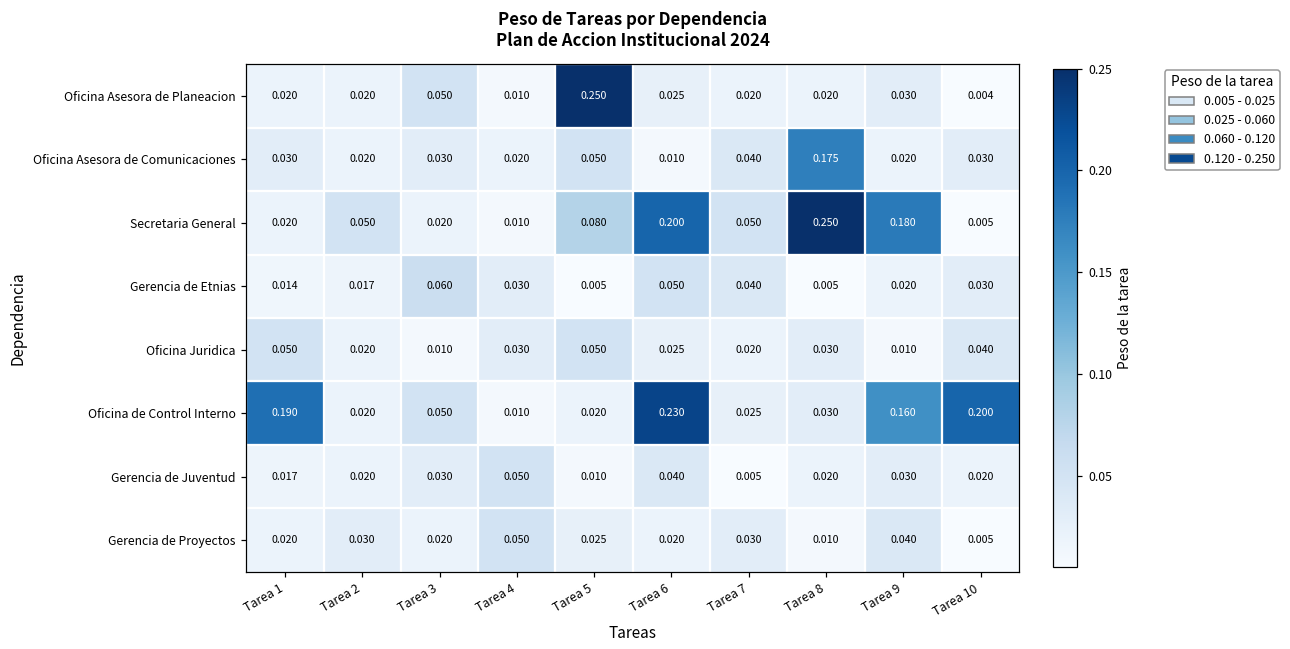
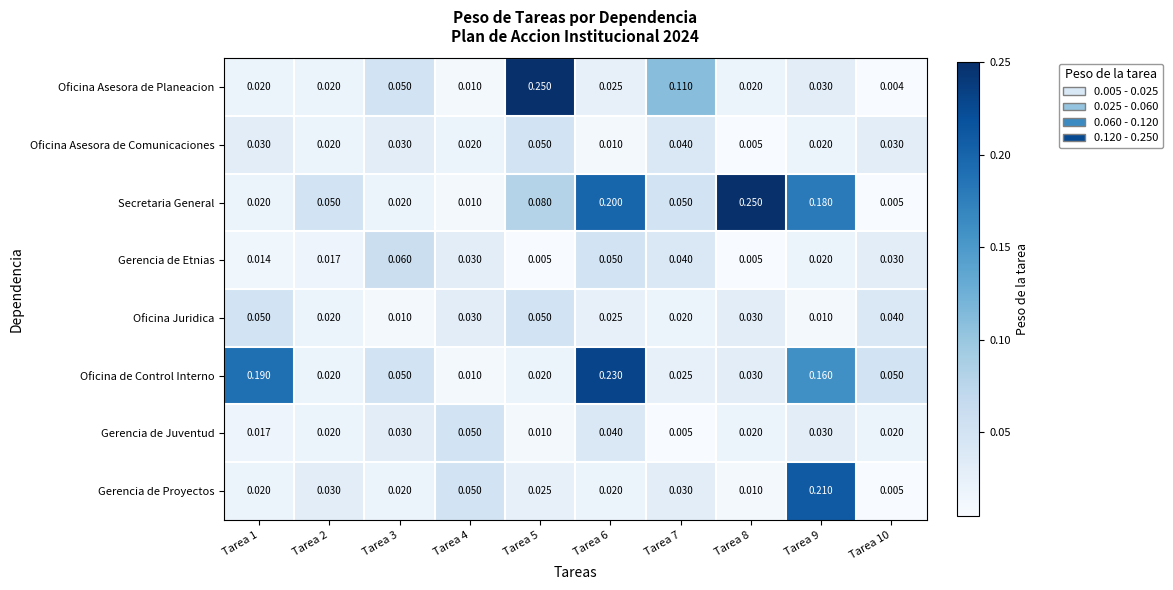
Oficina Asesora de Planeacion, Tarea 7: 0.020 -> 0.110
Oficina Asesora de Comunicaciones, Tarea 8: 0.175 -> 0.005
Oficina de Control Interno, Tarea 10: 0.200 -> 0.050
Gerencia de Proyectos, Tarea 9: 0.040 -> 0.210
